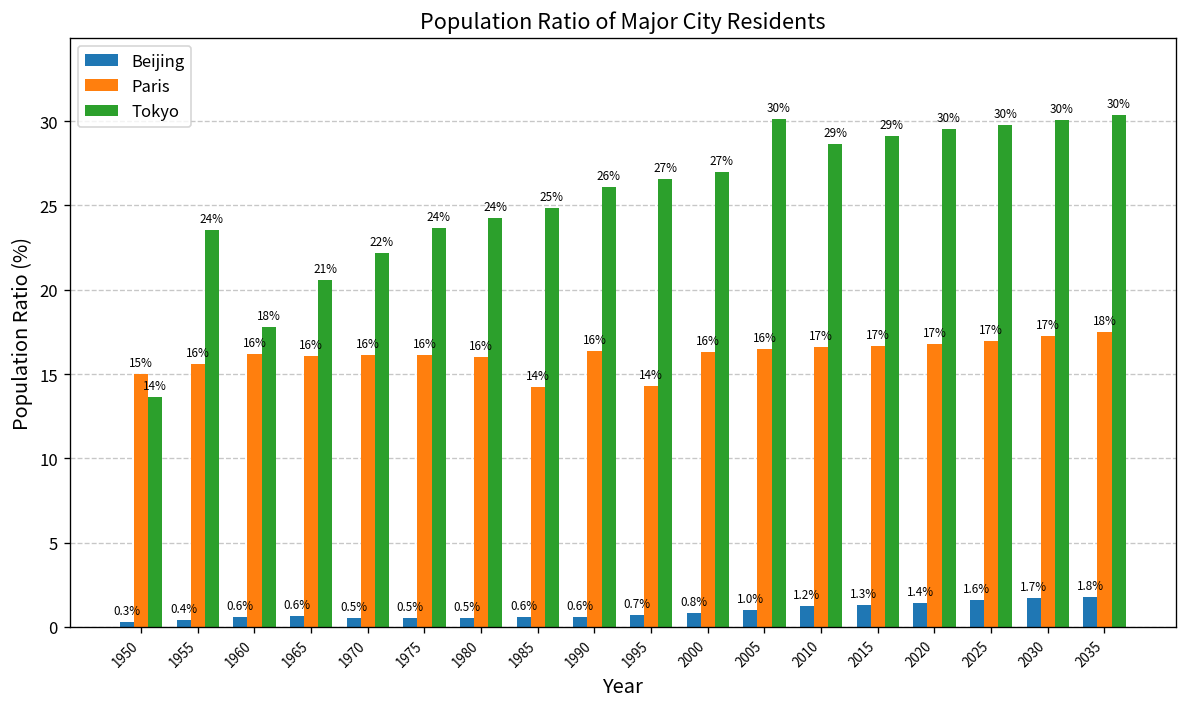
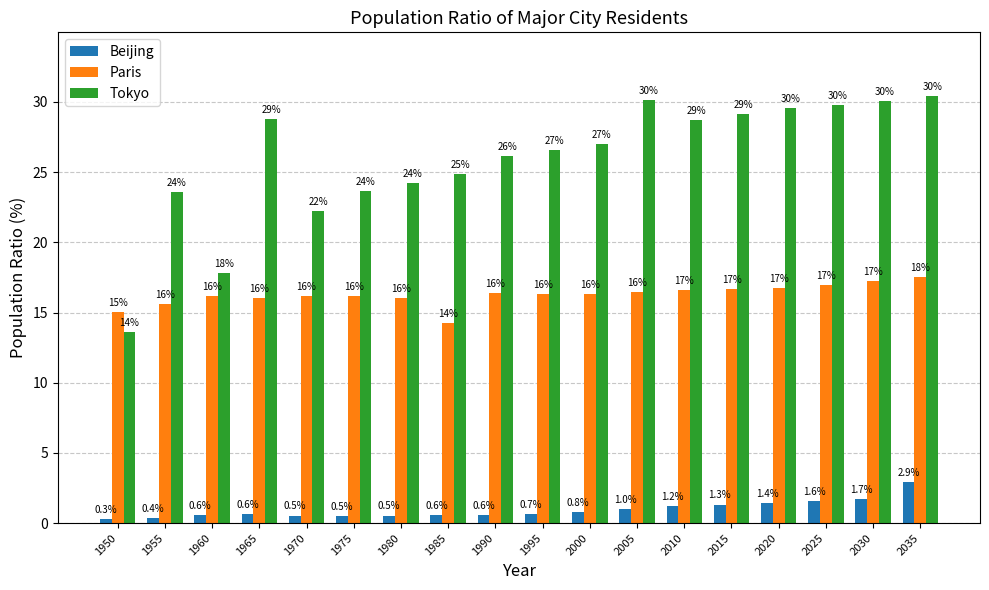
Tokyo, 1965: 21% -> 29%
Paris, 1995: 14% -> 16%
Beijing, 2035: 1.8% -> 2.9%
